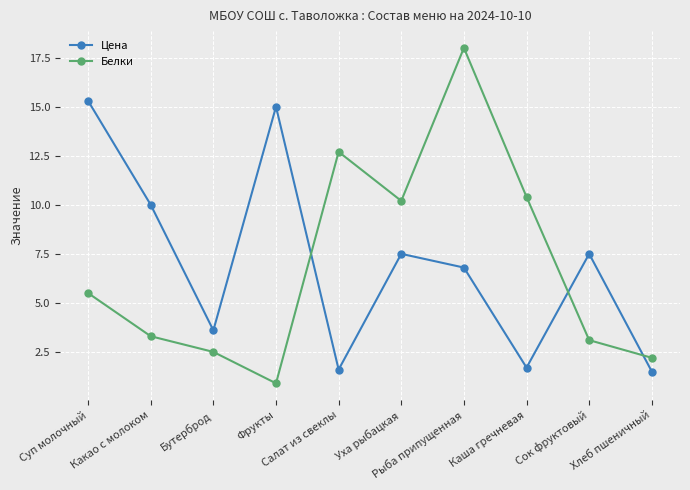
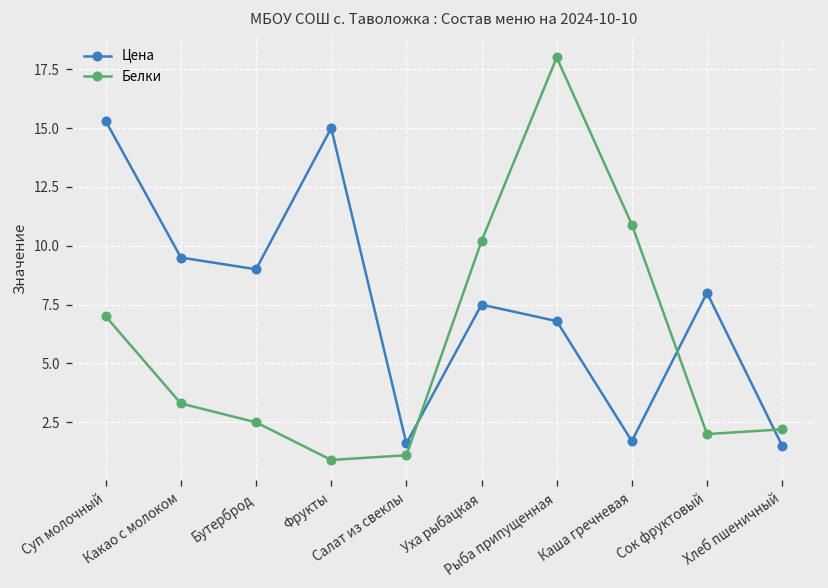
Белки, Суп молочный: 5.5 -> 7.0
Цена, Какао с молоком: 10.0 -> 9.5
Цена, Бутерброд: 3.6 -> 9.0
Белки, Салат из свеклы: 12.7 -> 1.1
Белки, Каша гречневая: 10.4 -> 10.9
Цена, Сок фруктовый: 7.5 -> 8.0
Белки, Сок фруктовый: 3.1 -> 2.0
